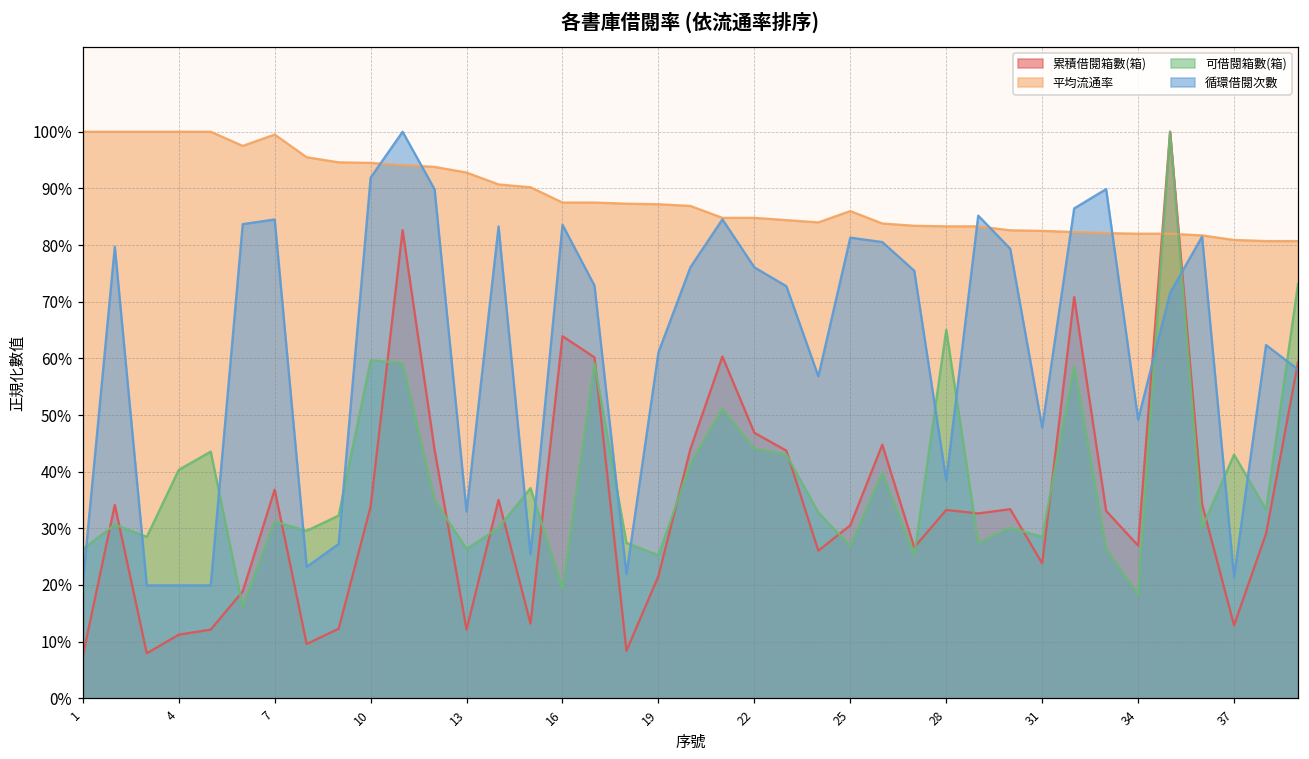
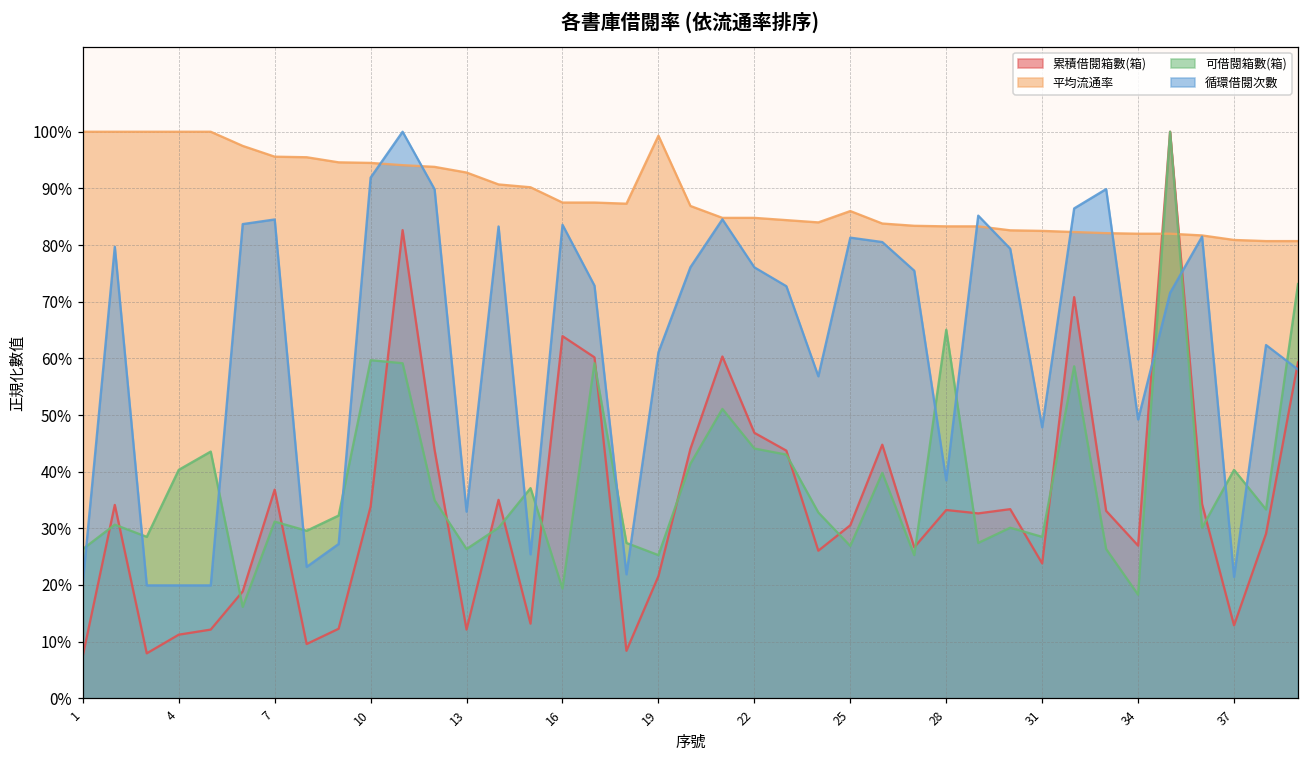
平均流通率, 7: 100% -> 96%
平均流通率, 19: 87% -> 99%
可借閱箱數(箱), 37: 43% -> 40%
